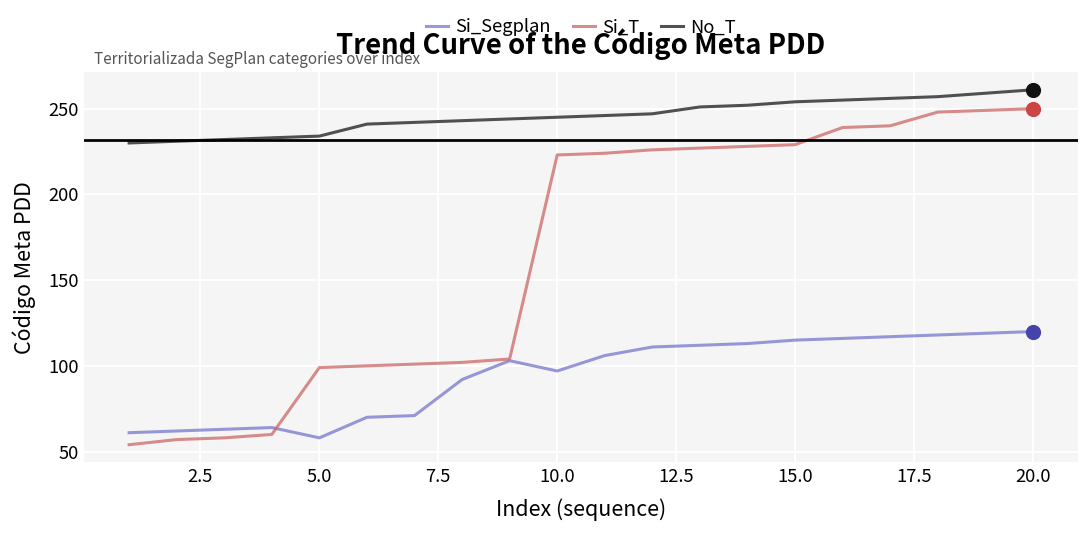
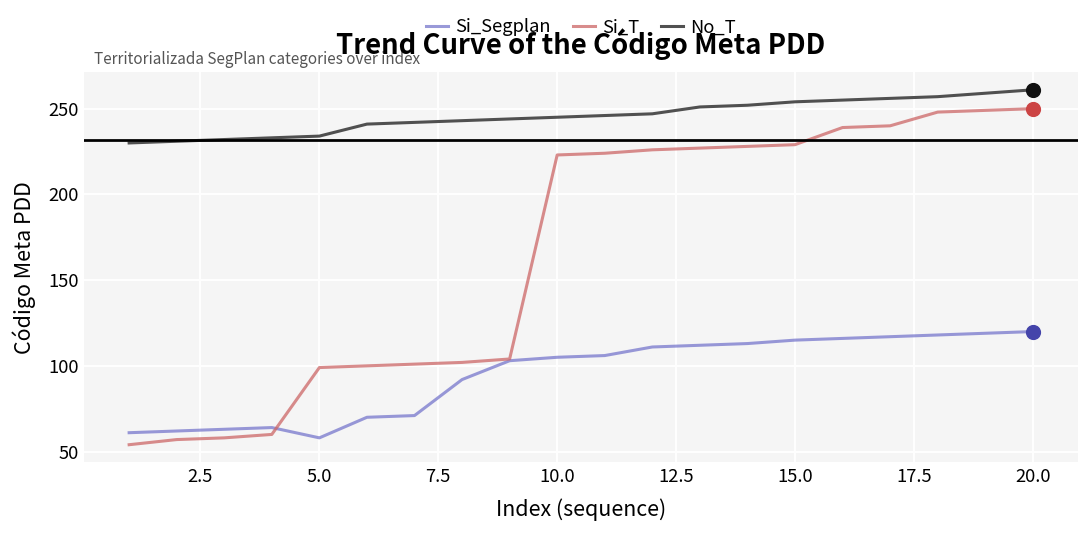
Si_Segplan, 10.0: 97 -> 105
